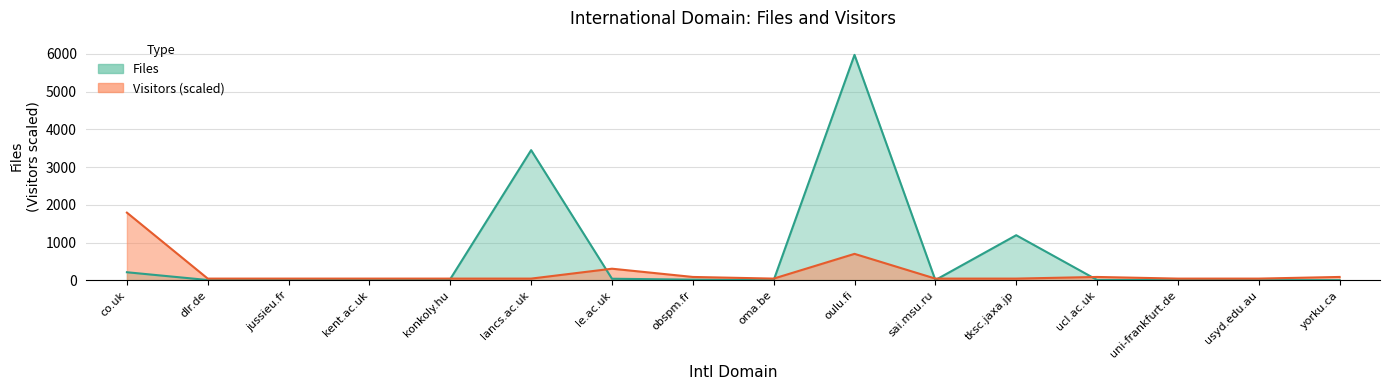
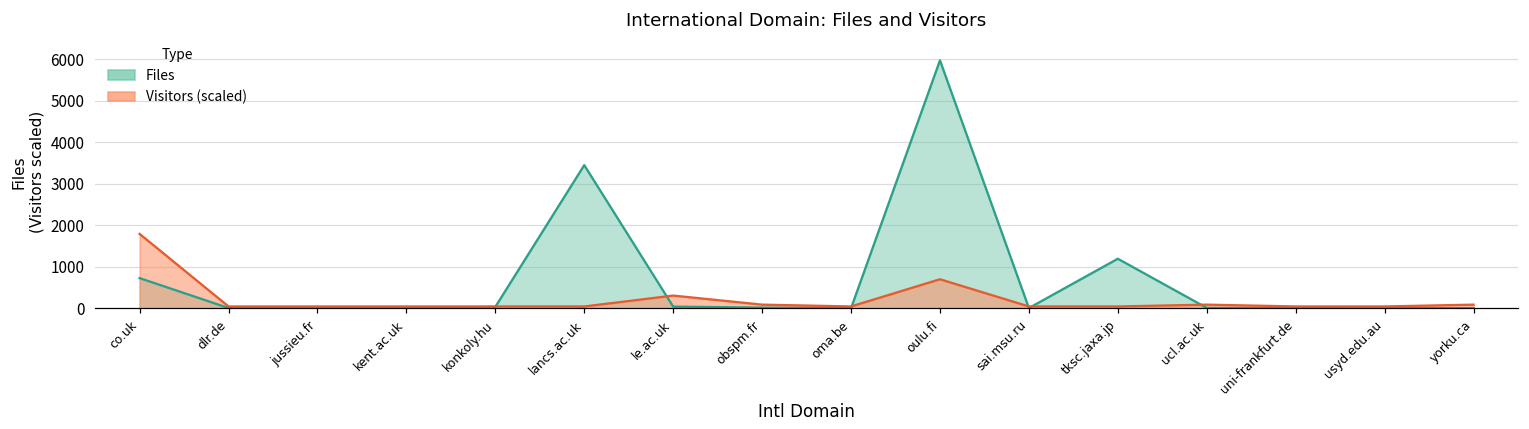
Files, co.uk: 200 -> 700
